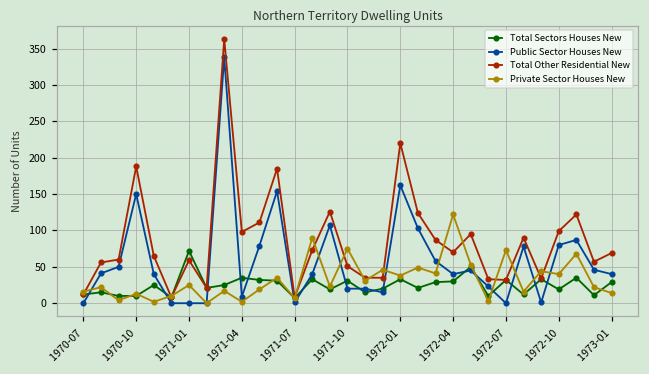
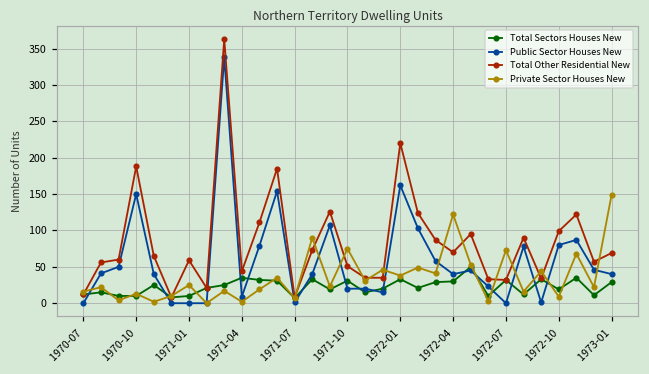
Total Sectors Houses New, 1971-01: 70 -> 10
Total Other Residential New, 1971-04: 100 -> 40
Private Sector Houses New, 1972-10: 40 -> 10
Private Sector Houses New, 1973-01: 10 -> 150
